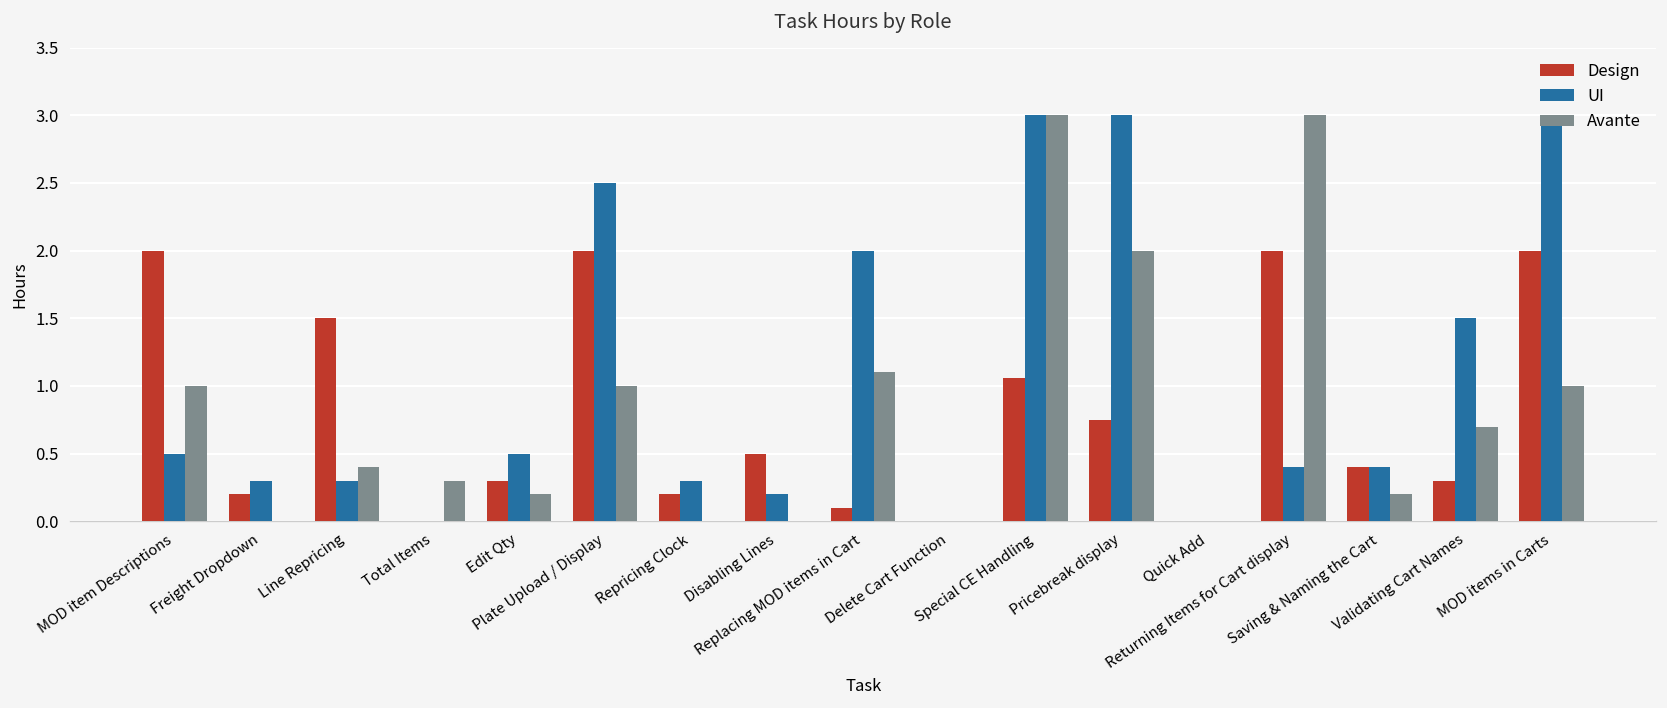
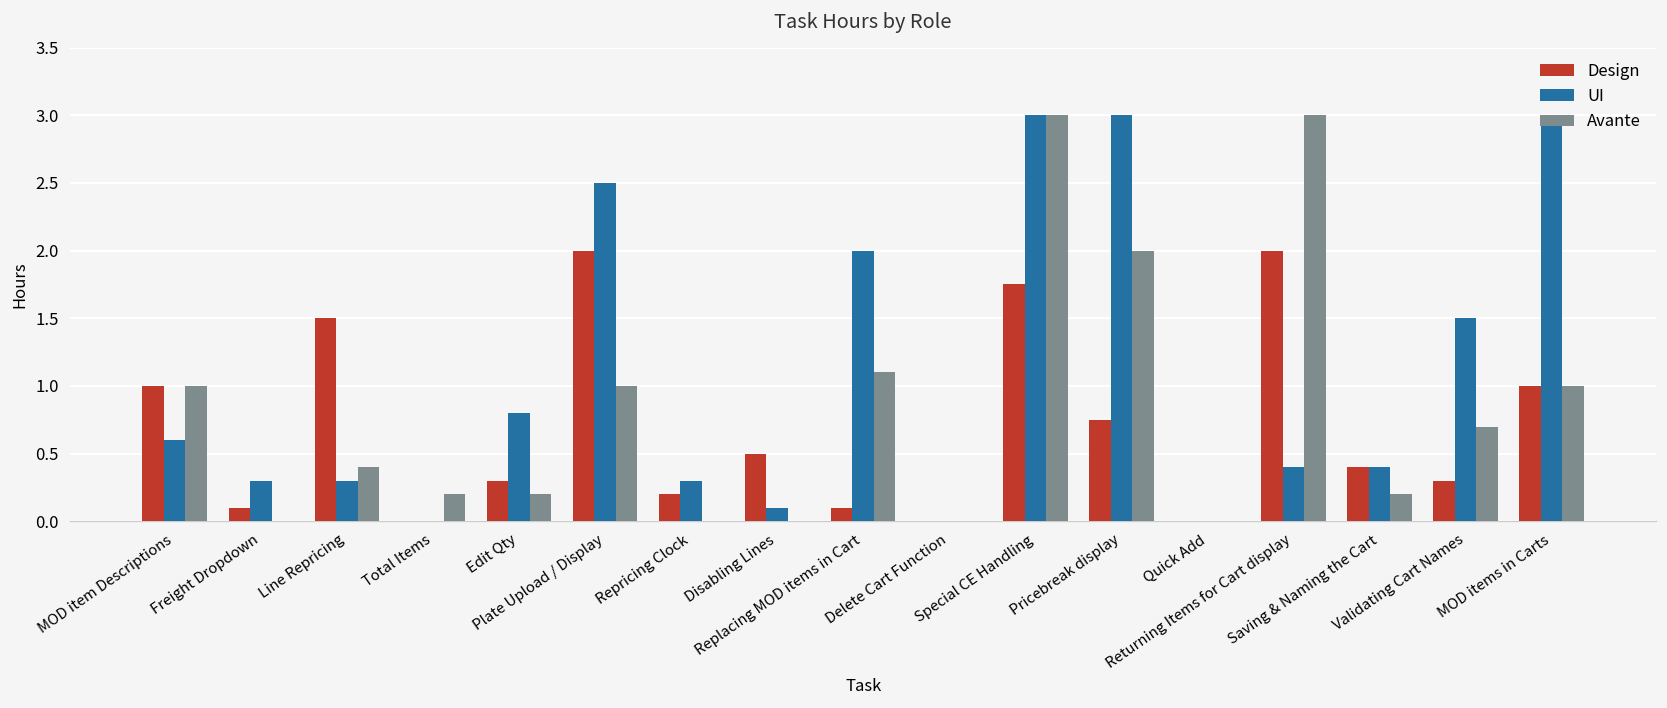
Design, MOD item Descriptions: 2 -> 1
UI, MOD item Descriptions: 0.5 -> 0.6
Design, Freight Dropdown: 0.2 -> 0.1
Avante, Total Items: 0.3 -> 0.2
UI, Edit Qty: 0.5 -> 0.8
UI, Disabling Lines: 0.2 -> 0.1
Design, Special CE Handling: 1.06 -> 1.75
Design, MOD items in Carts: 2 -> 1
